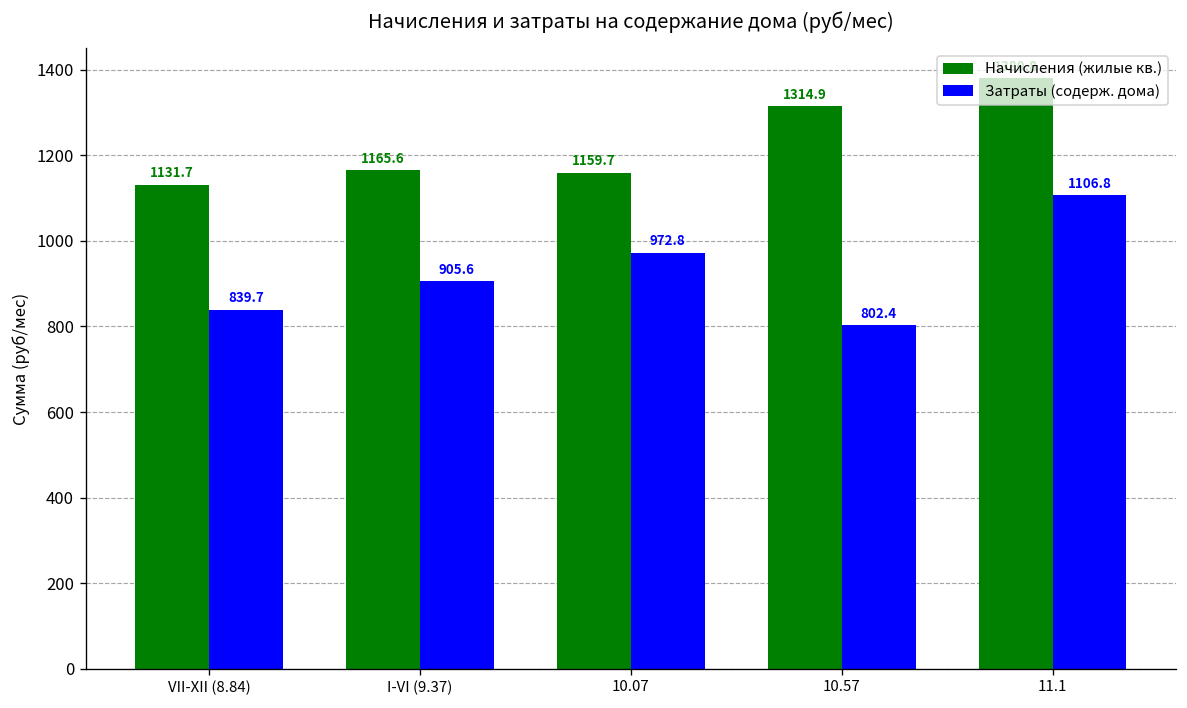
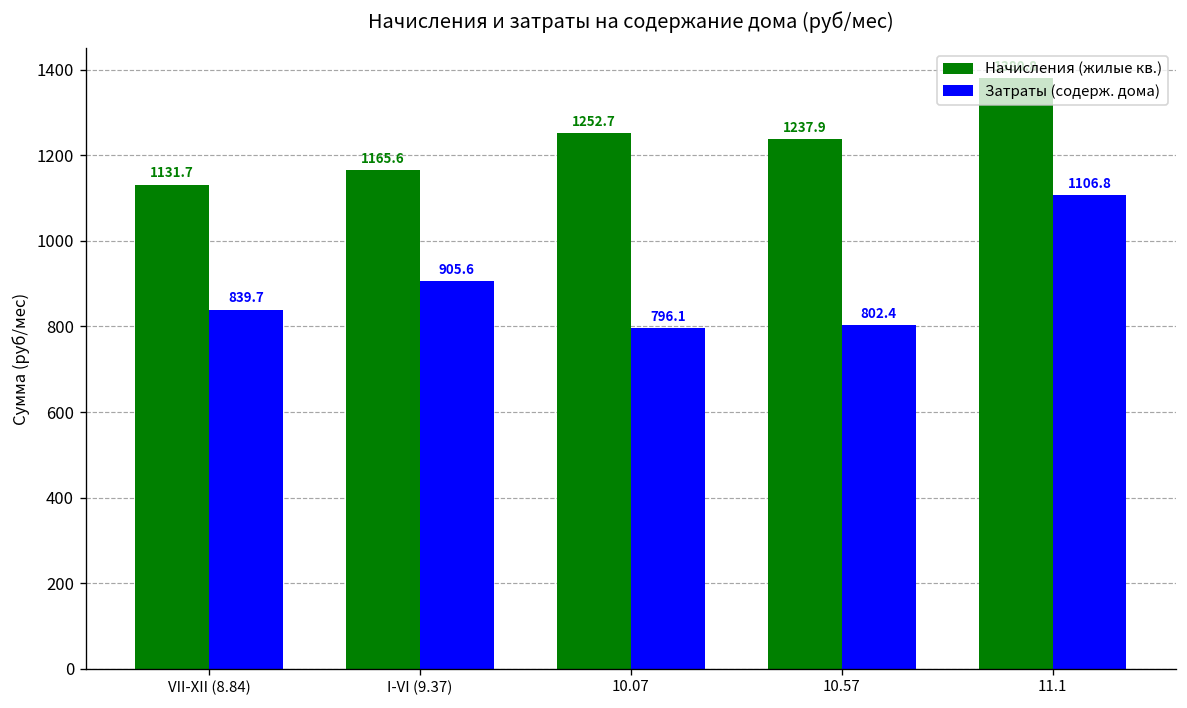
Начисления (жилые кв.), 10.07: 1159.7 -> 1252.7
Затраты (содерж. дома), 10.07: 972.8 -> 796.1
Начисления (жилые кв.), 10.57: 1314.9 -> 1237.9
